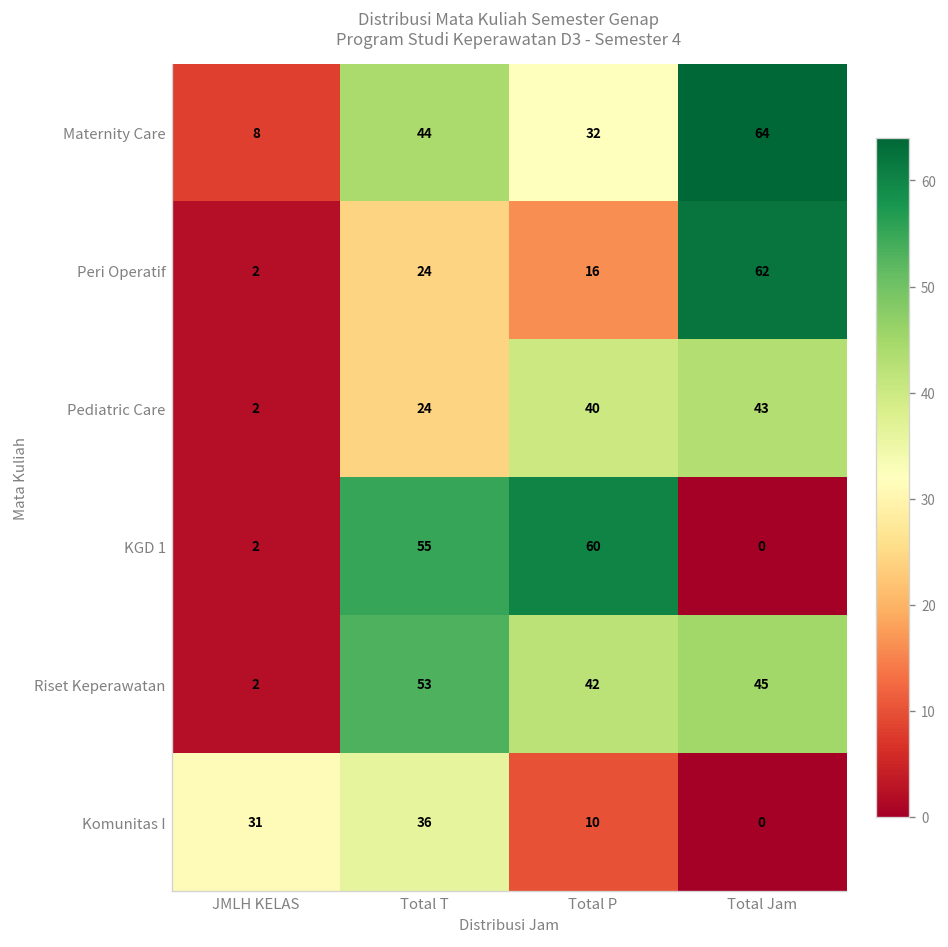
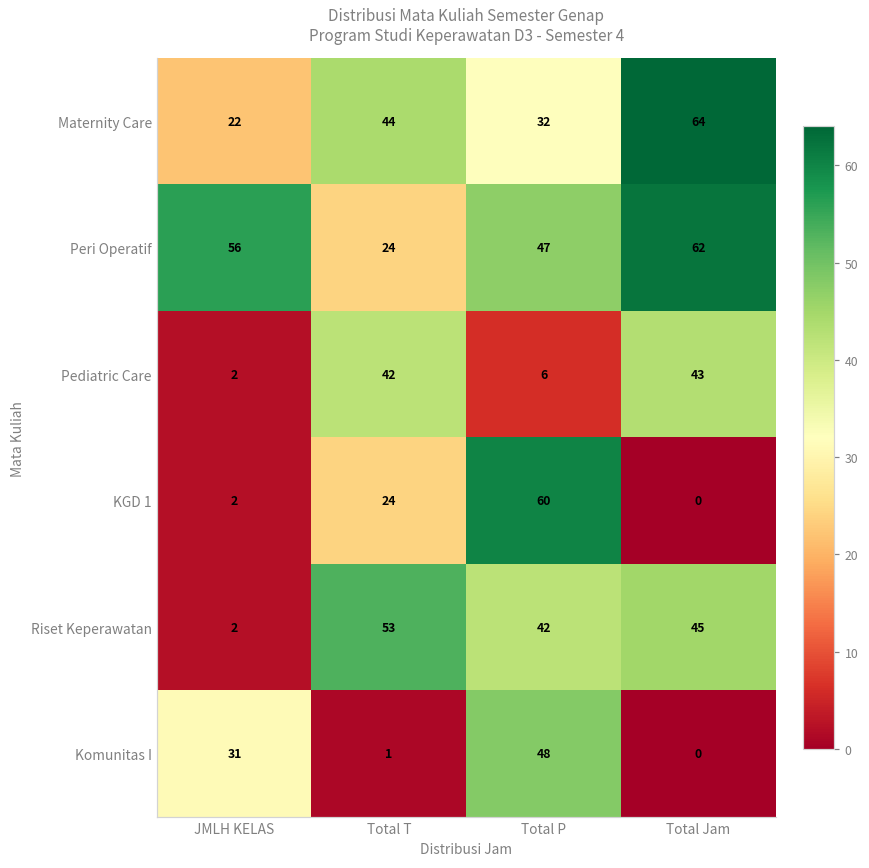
Maternity Care, JMLH KELAS: 8 -> 22
Peri Operatif, JMLH KELAS: 2 -> 56
Peri Operatif, Total P: 16 -> 47
Pediatric Care, Total T: 24 -> 42
Pediatric Care, Total P: 40 -> 6
KGD 1, Total T: 55 -> 24
Komunitas I, Total T: 36 -> 1
Komunitas I, Total P: 10 -> 48
